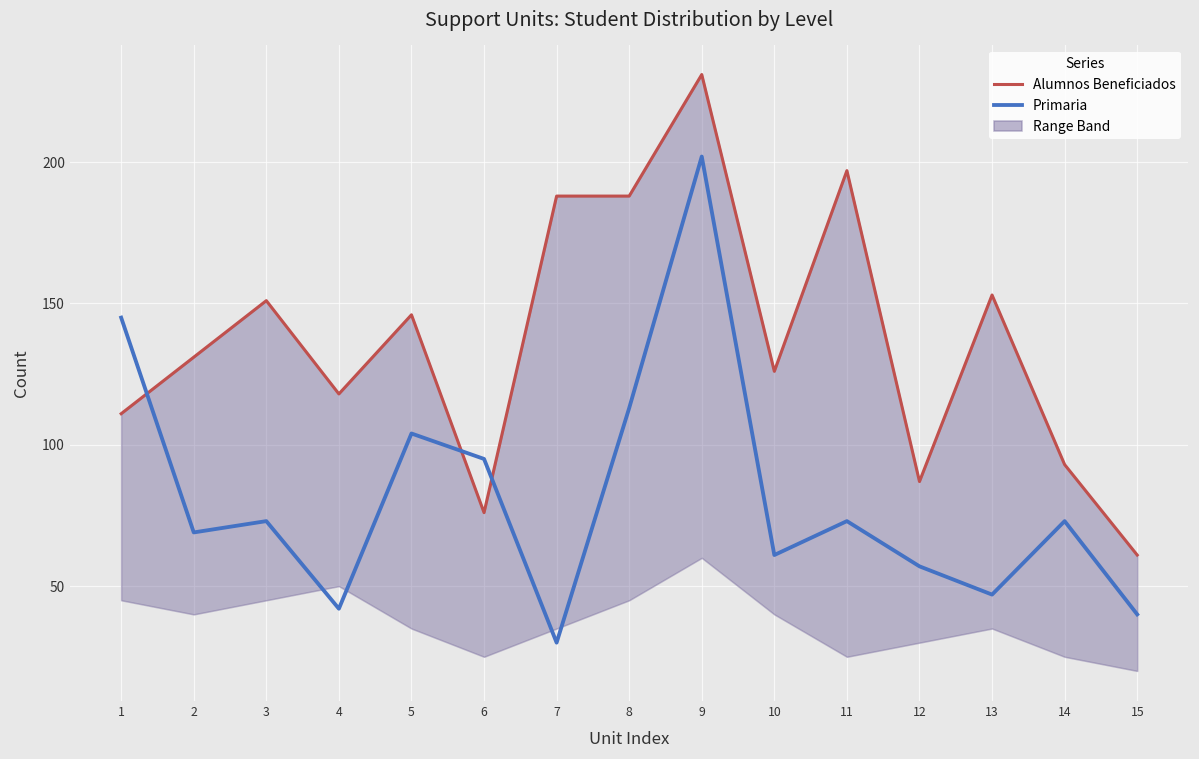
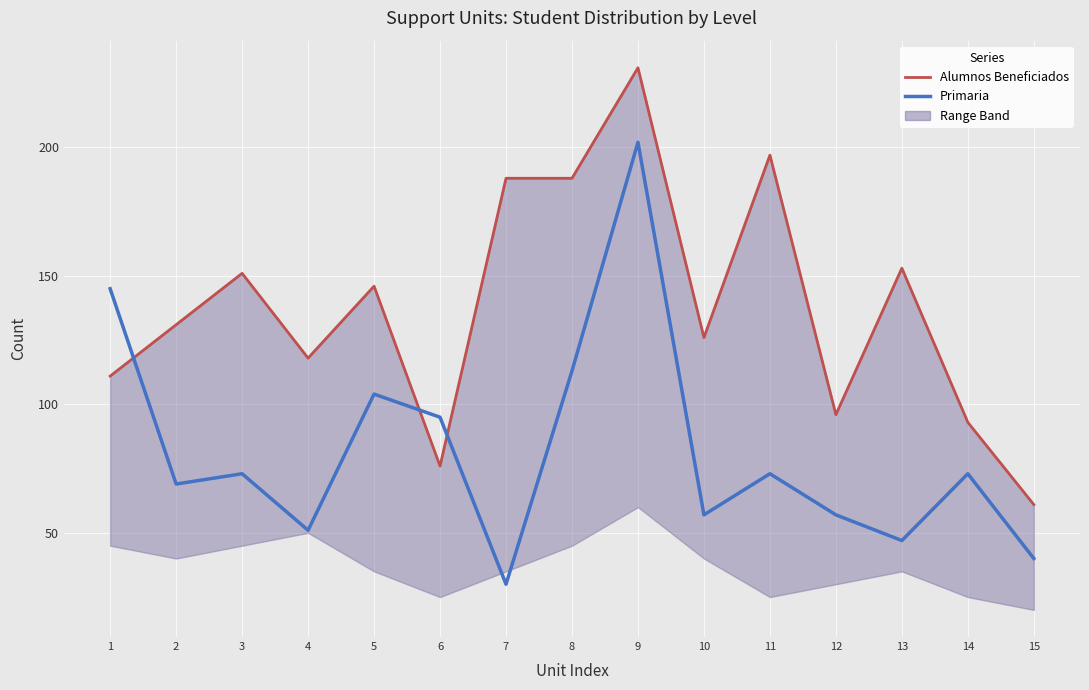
Primaria, 4: 42 -> 51
Primaria, 10: 61 -> 57
Alumnos Beneficiados, 12: 87 -> 96
